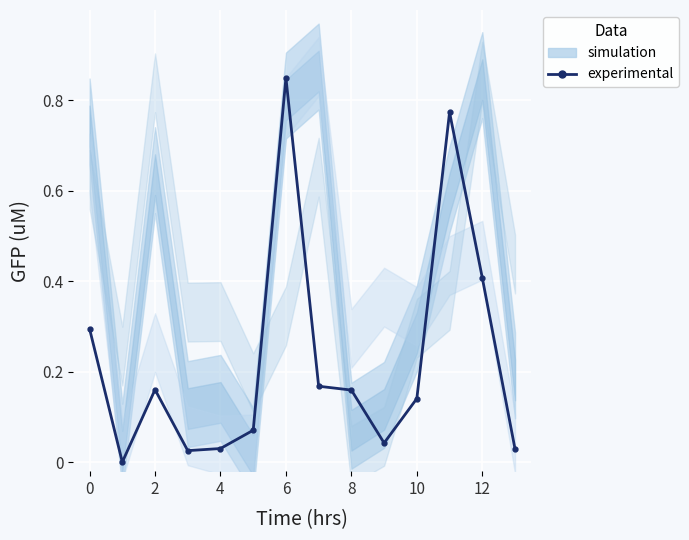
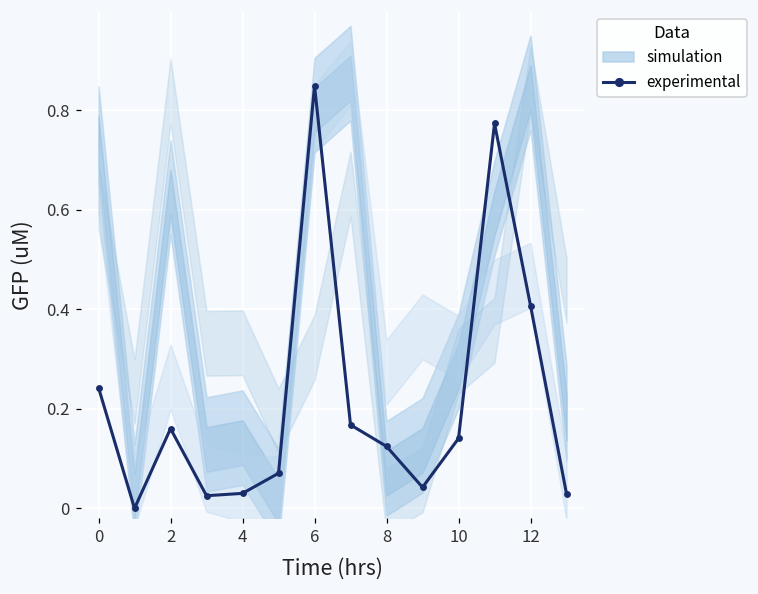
experimental, 0: 0.29 -> 0.24
experimental, 8: 0.16 -> 0.12
